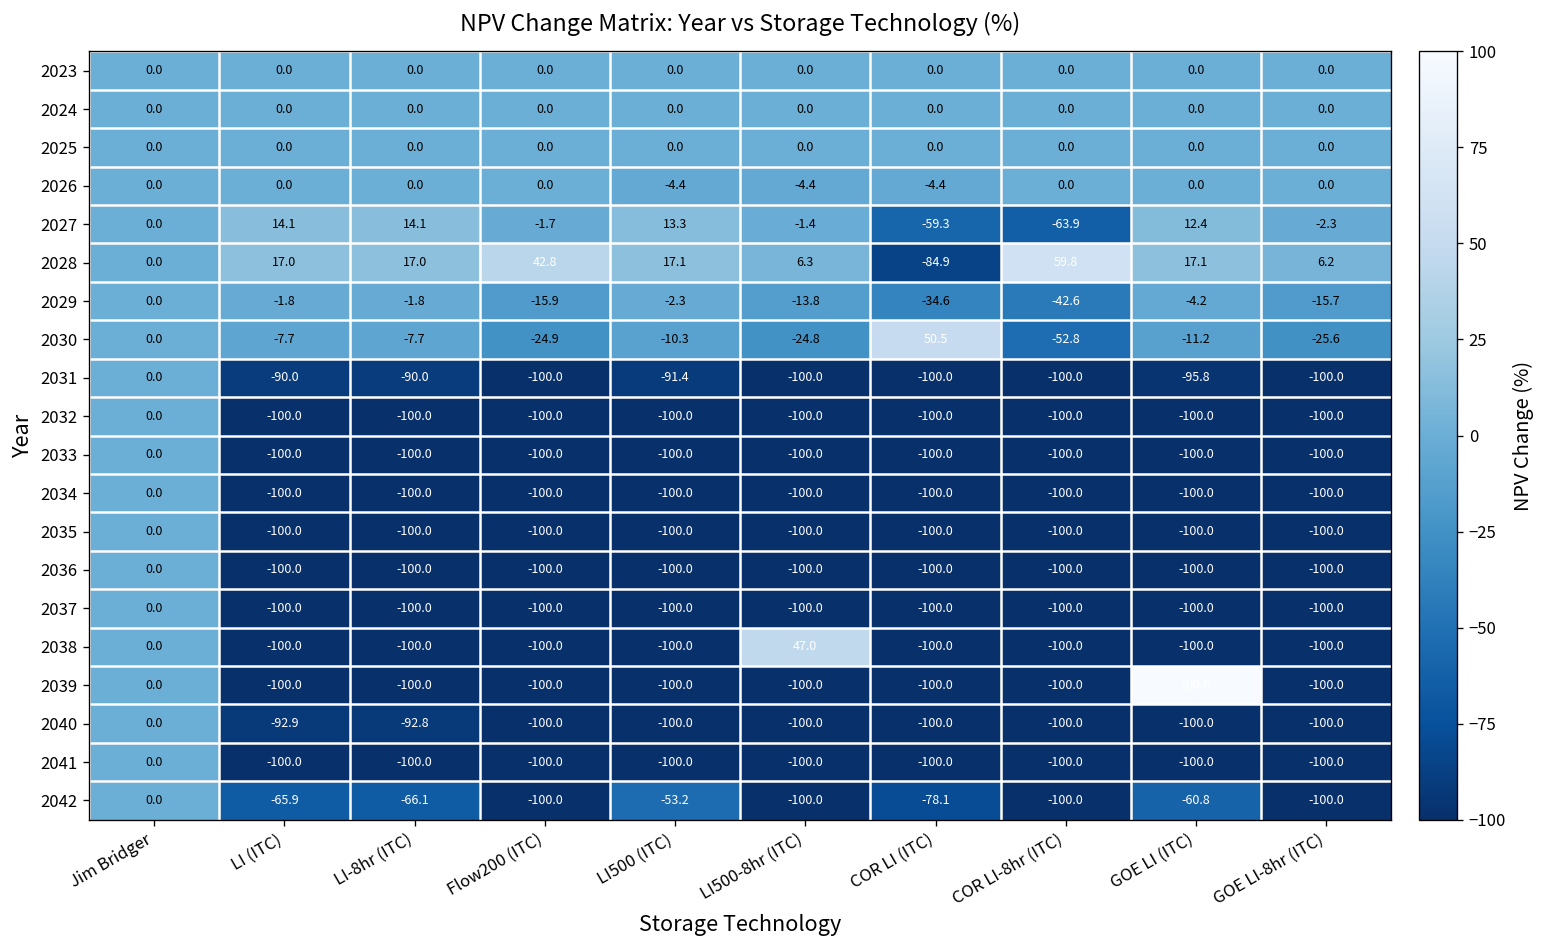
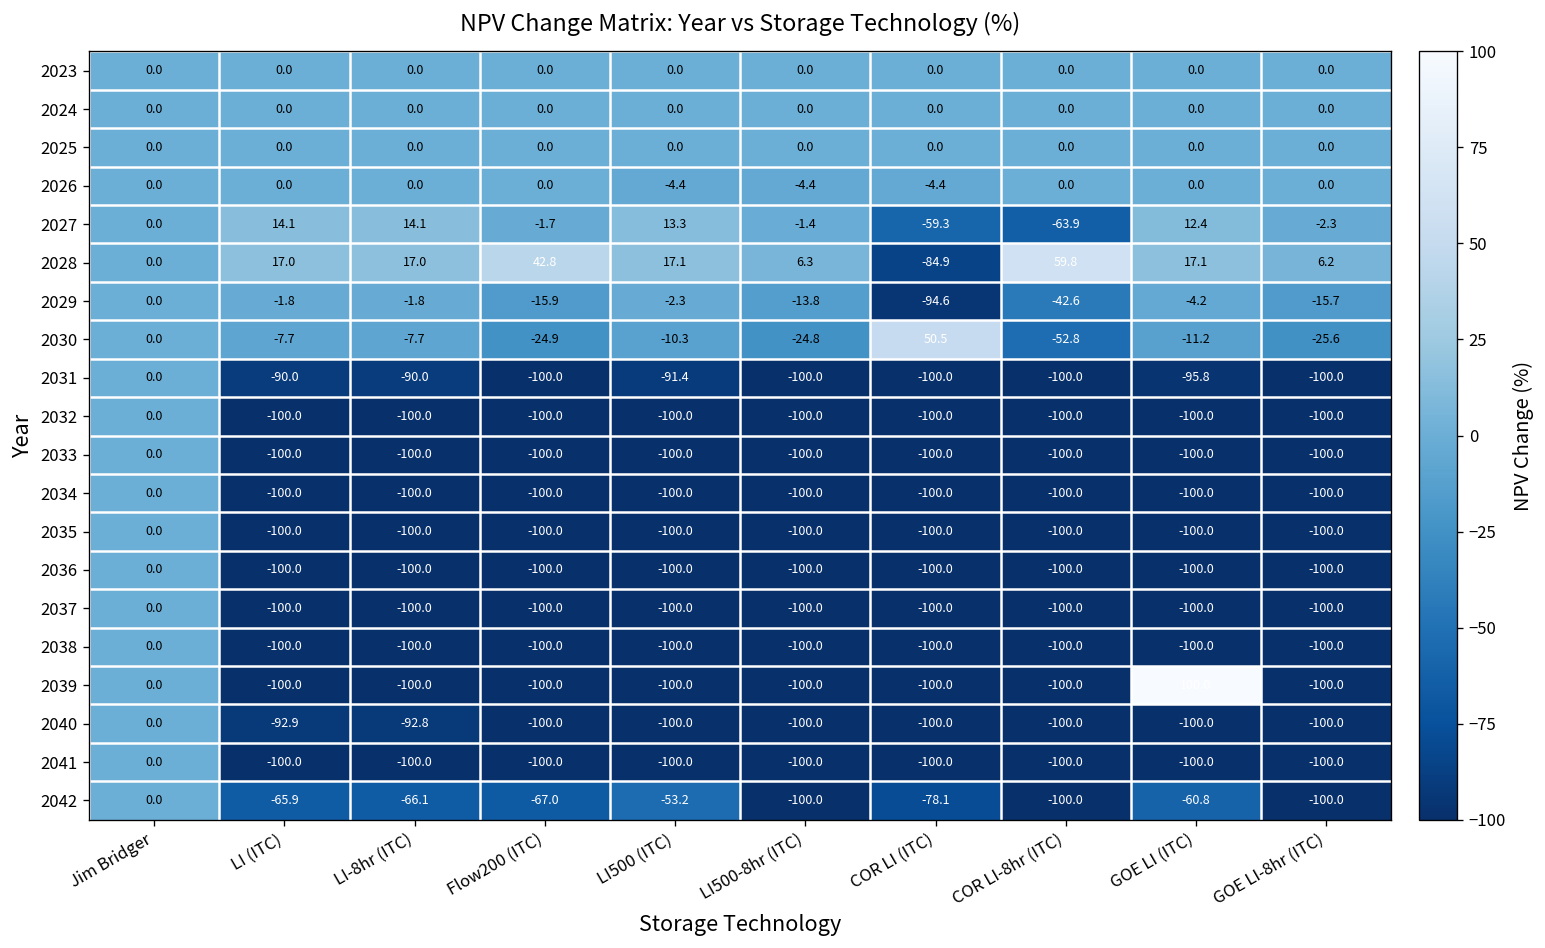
2029, COR LI (ITC): -34.6 -> -94.6
2038, LI500-8hr (ITC): 47.0 -> -100.0
2042, Flow200 (ITC): -100.0 -> -67.0
